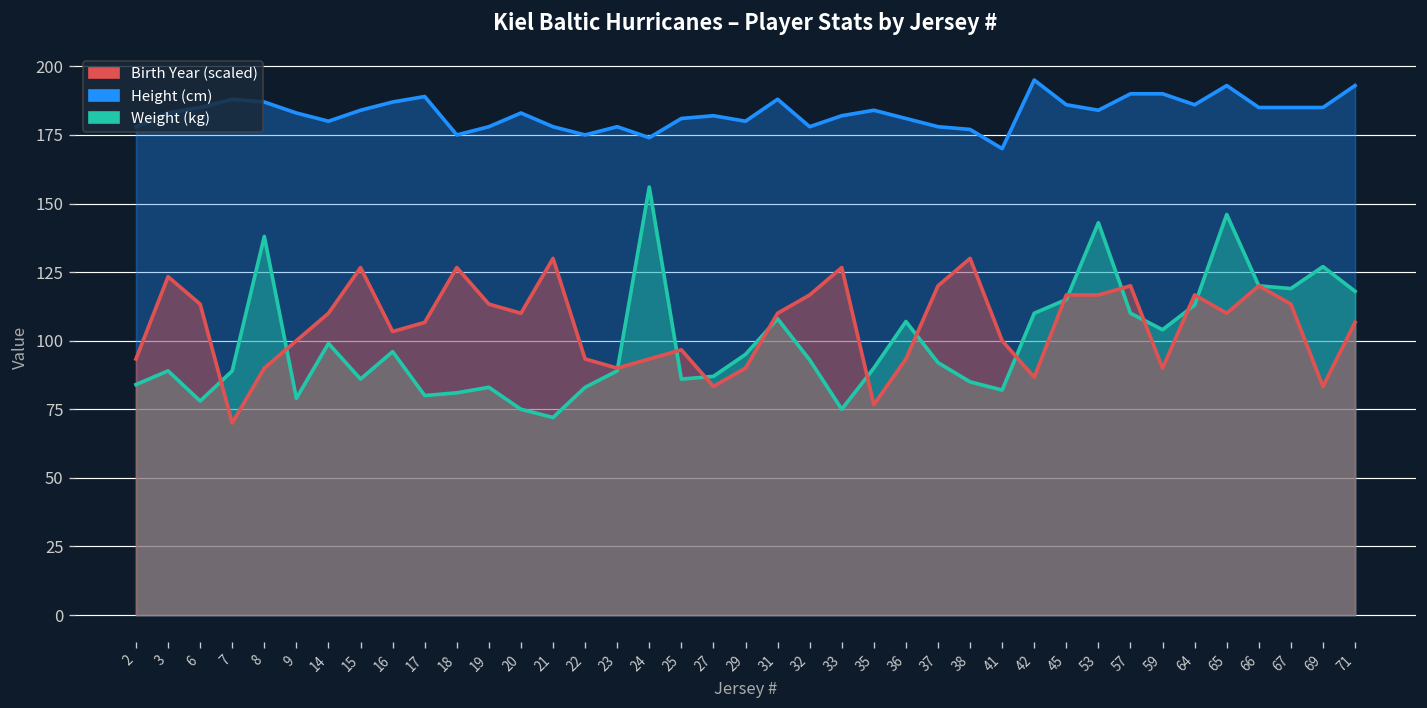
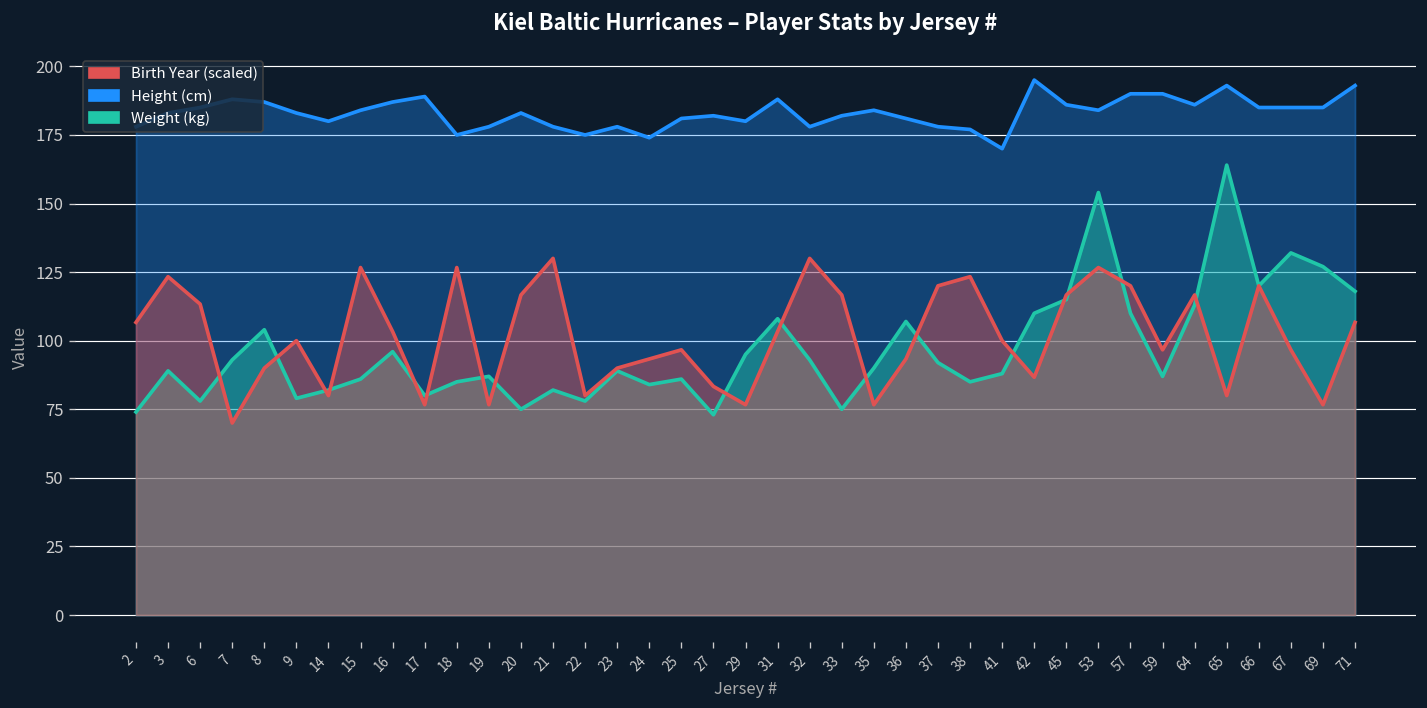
Weight (kg), 2: 84 -> 74
Birth Year (scaled), 2: 93 -> 107
Weight (kg), 7: 89 -> 93
Weight (kg), 8: 138 -> 104
Weight (kg), 14: 99 -> 82
Birth Year (scaled), 14: 110 -> 80
Birth Year (scaled), 17: 107 -> 77
Weight (kg), 18: 81 -> 85
Weight (kg), 19: 83 -> 87
Birth Year (scaled), 19: 113 -> 77
Birth Year (scaled), 20: 110 -> 117
Weight (kg), 21: 72 -> 82
Weight (kg), 22: 83 -> 78
Birth Year (scaled), 22: 93 -> 80
Weight (kg), 24: 156 -> 84
Weight (kg), 27: 87 -> 73
Birth Year (scaled), 29: 90 -> 77
Birth Year (scaled), 31: 110 -> 103
Birth Year (scaled), 32: 117 -> 130
Birth Year (scaled), 33: 127 -> 117
Birth Year (scaled), 38: 130 -> 123
Weight (kg), 41: 82 -> 88
Weight (kg), 53: 143 -> 154
Birth Year (scaled), 53: 117 -> 127
Weight (kg), 59: 104 -> 87
Birth Year (scaled), 59: 90 -> 97
Weight (kg), 65: 146 -> 164
Birth Year (scaled), 65: 110 -> 80
Weight (kg), 67: 119 -> 132
Birth Year (scaled), 67: 113 -> 97
Birth Year (scaled), 69: 83 -> 77
